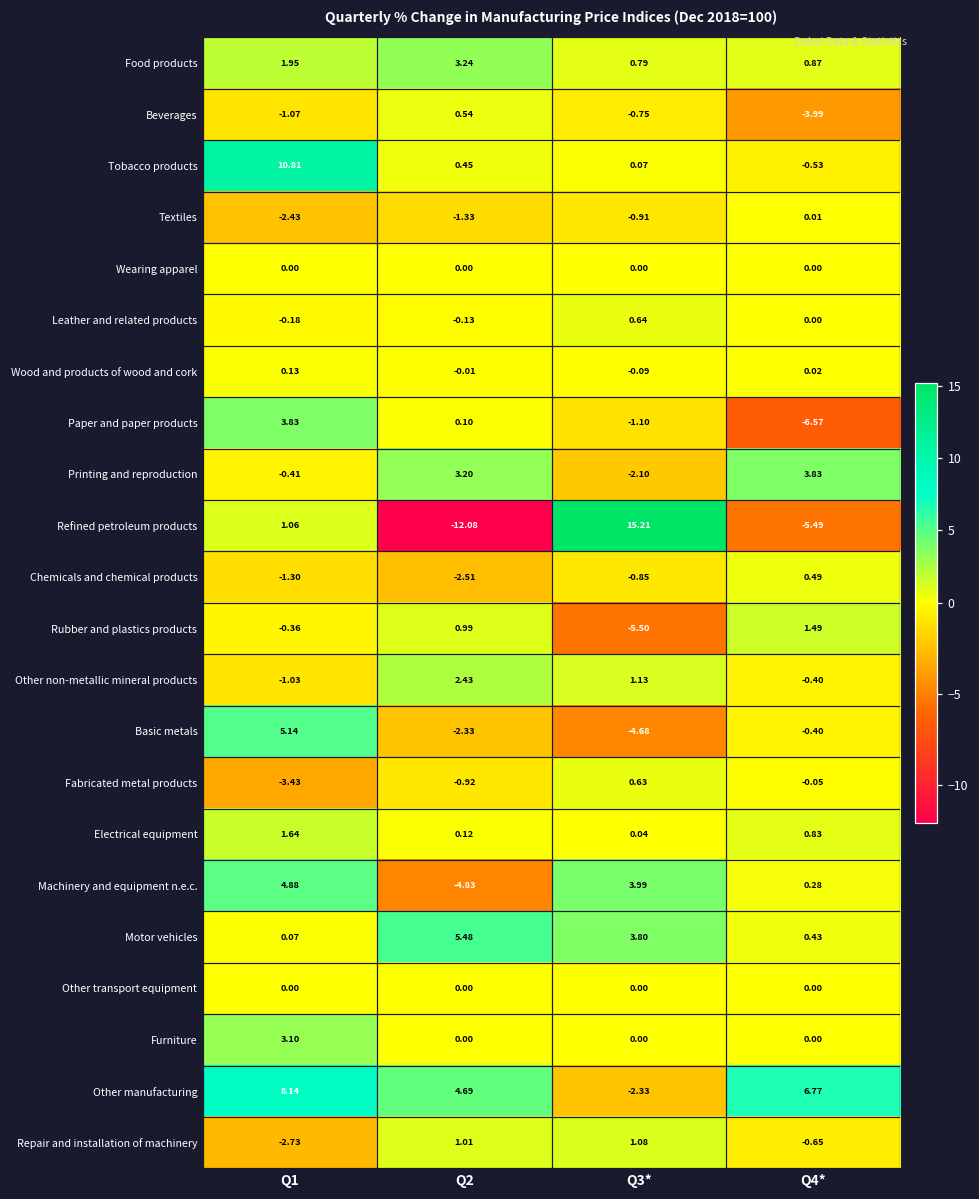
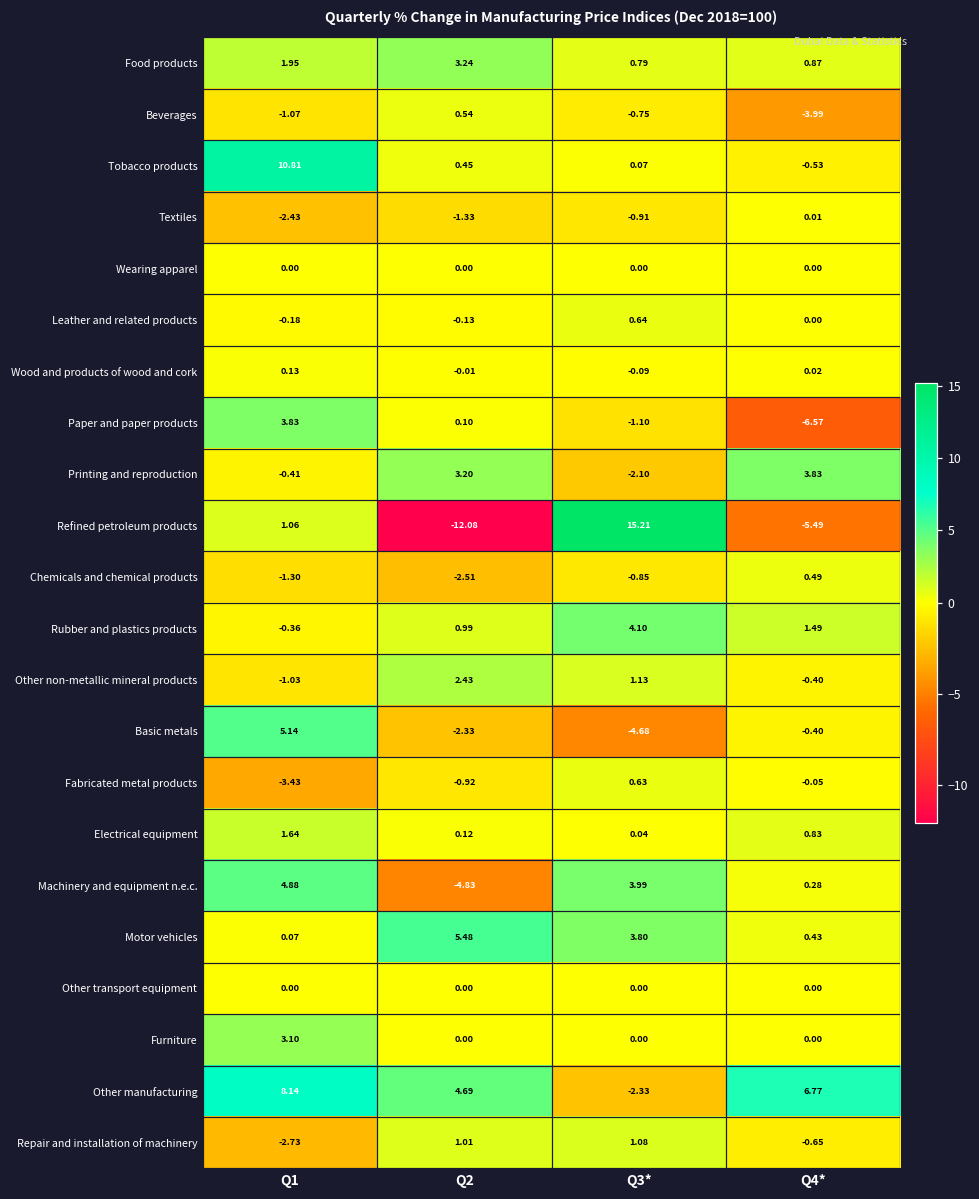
Rubber and plastics products, Q3*: -5.50 -> 4.10
